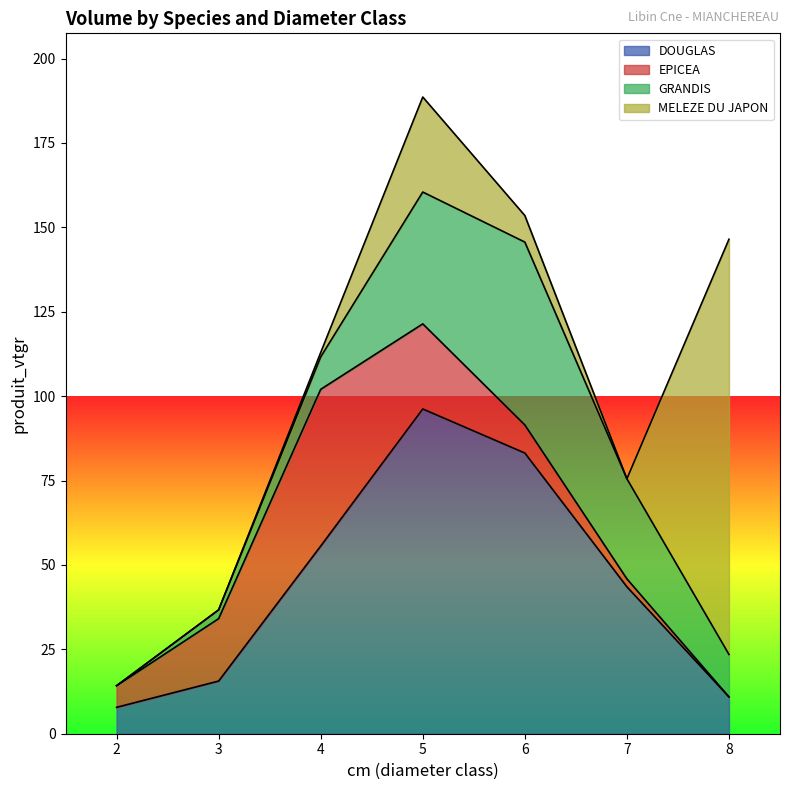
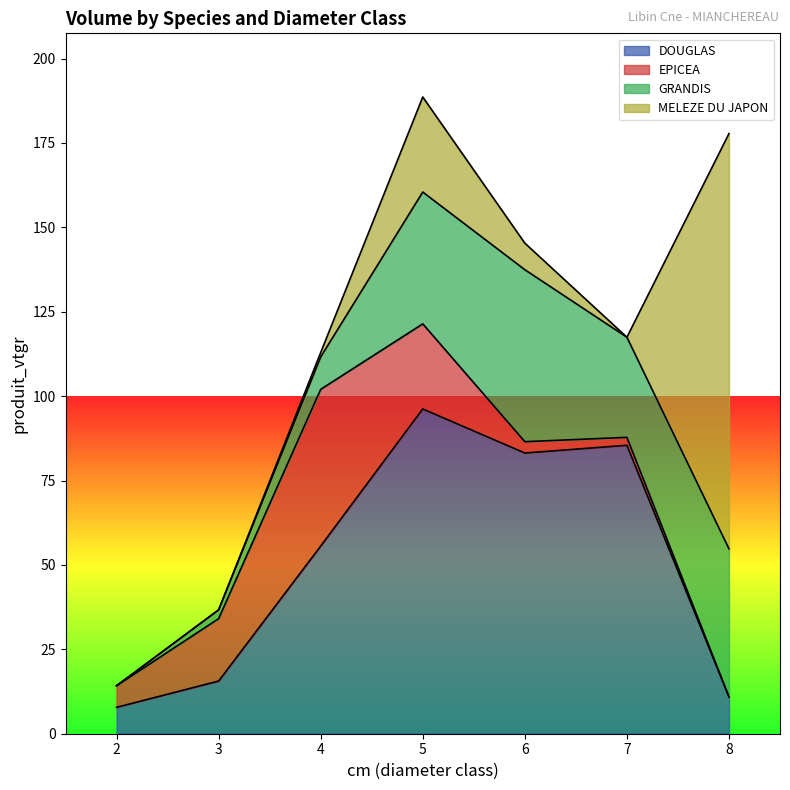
EPICEA, 6: 8 -> 3
GRANDIS, 6: 54 -> 51
DOUGLAS, 7: 44 -> 85
GRANDIS, 8: 13 -> 44
